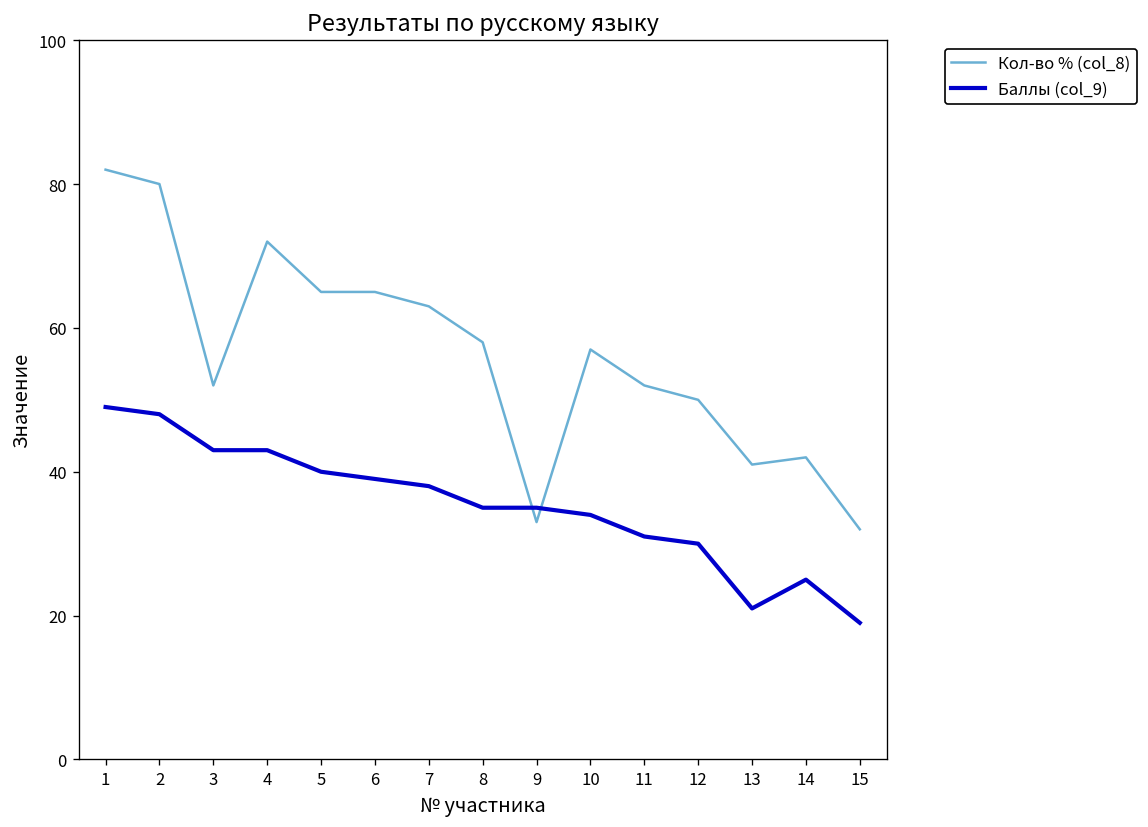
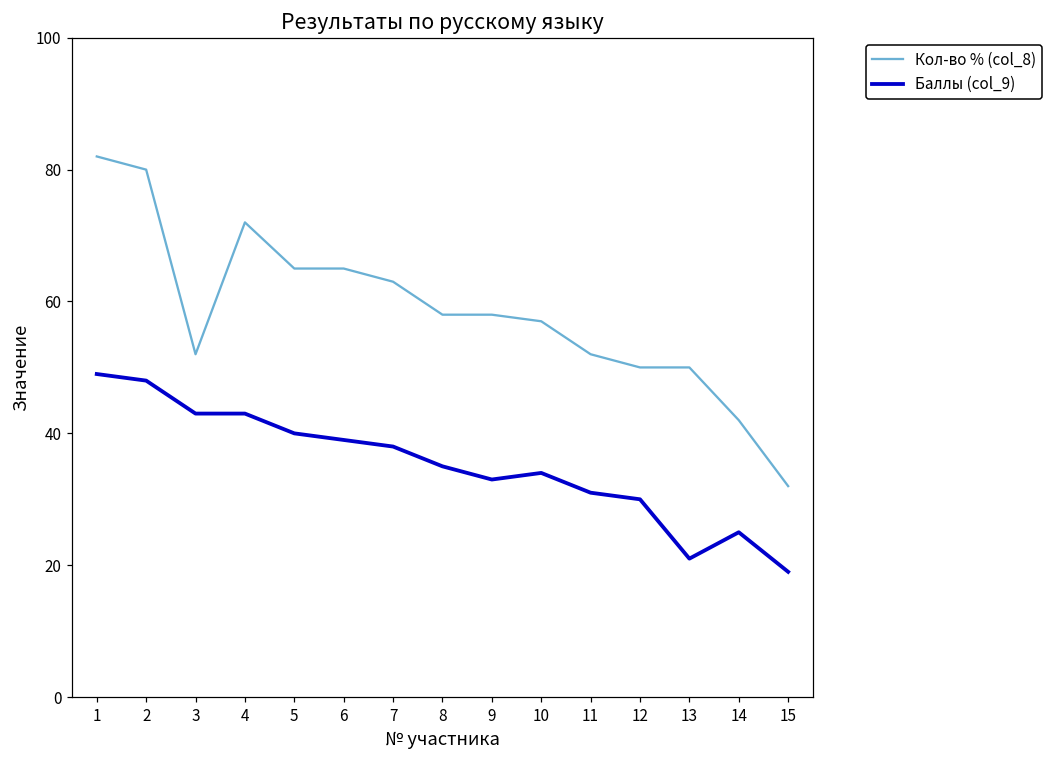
Кол-во % (col_8), 9: 33 -> 58
Баллы (col_9), 9: 35 -> 33
Кол-во % (col_8), 13: 41 -> 50
